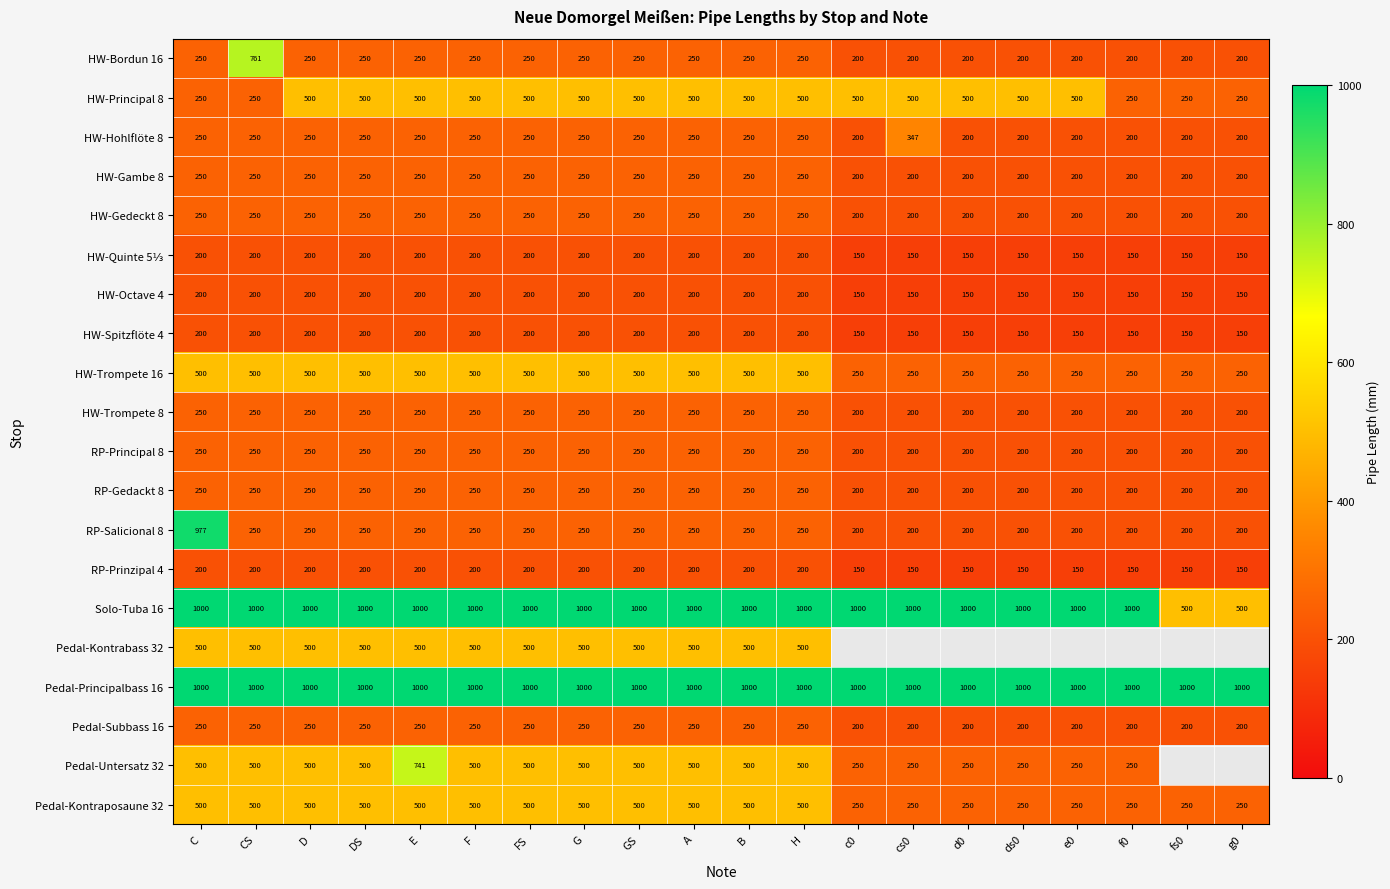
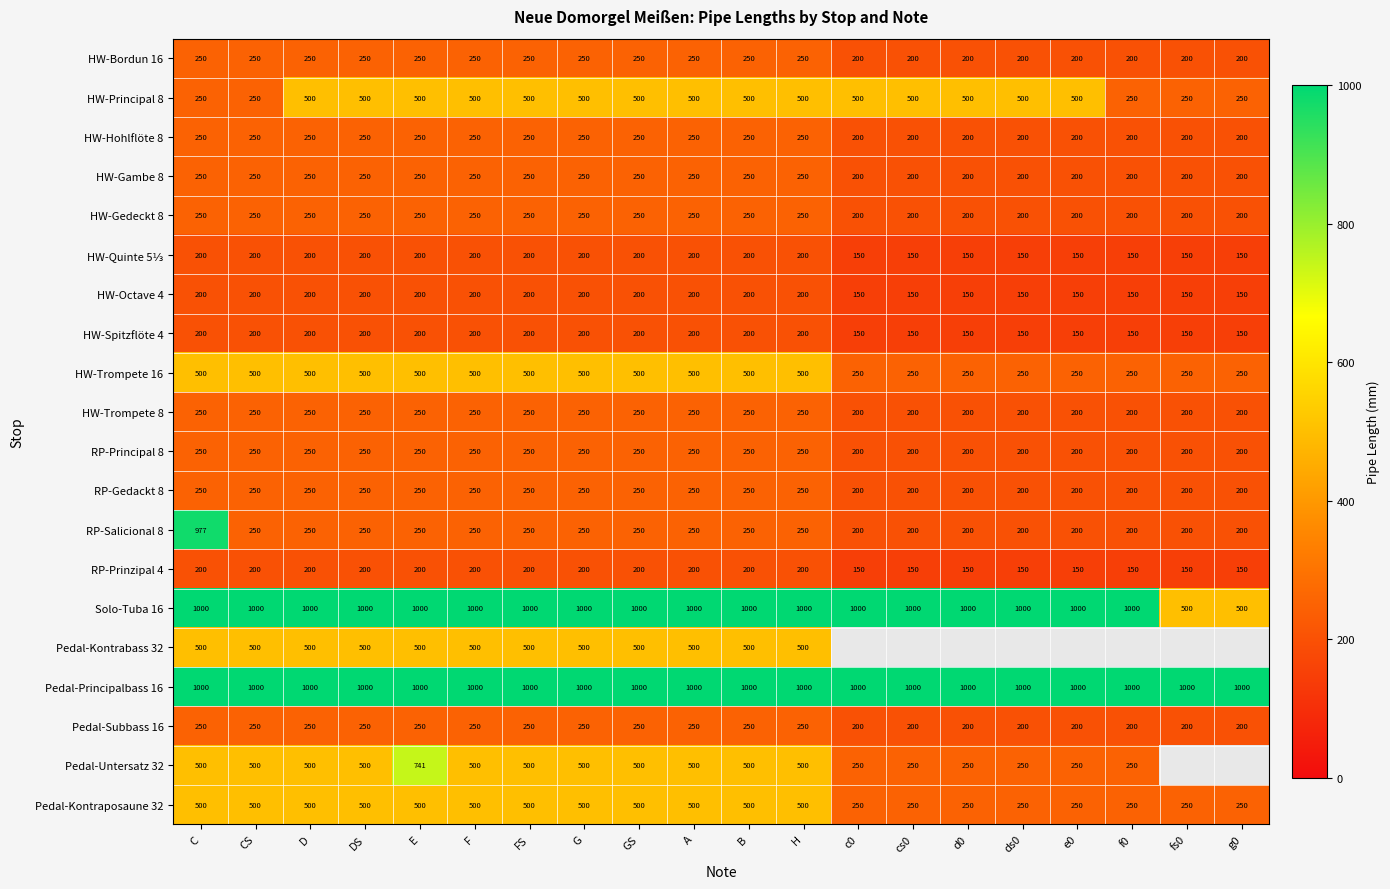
HW-Bordun 16, CS: 761 -> 250
HW-Hohlflöte 8, cs0: 347 -> 200
